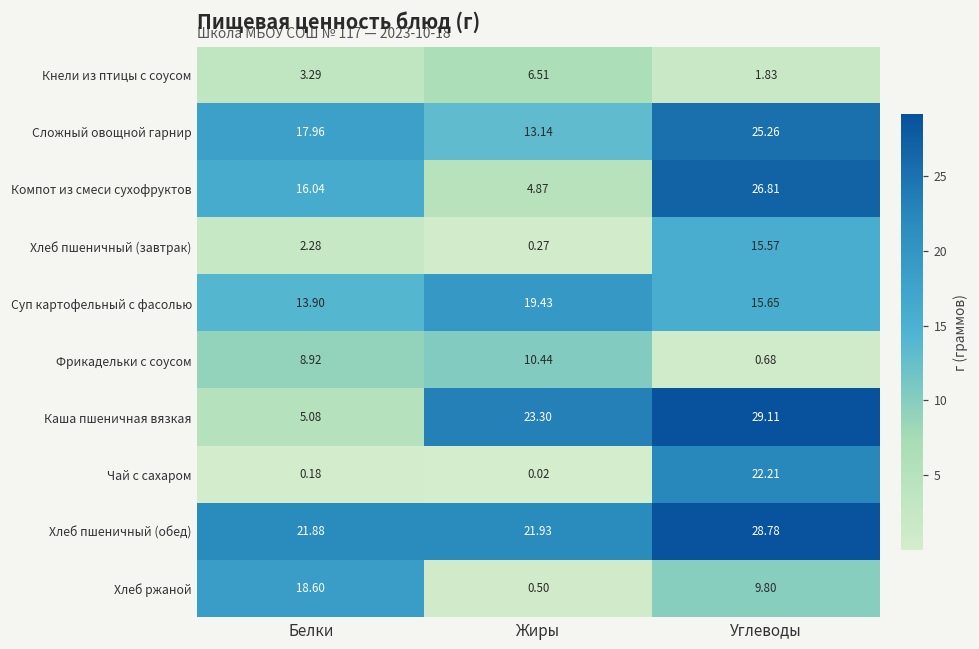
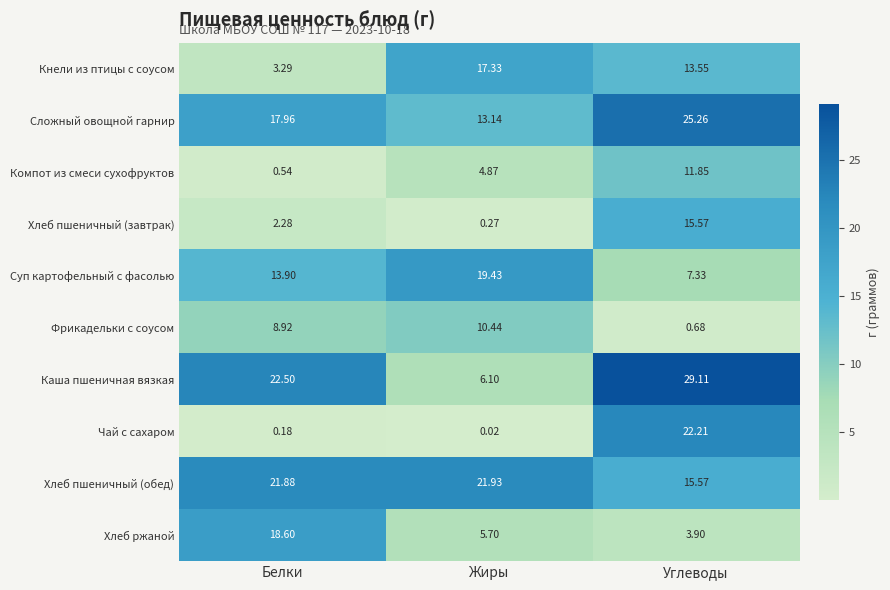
Кнели из птицы с соусом, Жиры: 6.51 -> 17.33
Кнели из птицы с соусом, Углеводы: 1.83 -> 13.55
Компот из смеси сухофруктов, Белки: 16.04 -> 0.54
Компот из смеси сухофруктов, Углеводы: 26.81 -> 11.85
Суп картофельный с фасолью, Углеводы: 15.65 -> 7.33
Каша пшеничная вязкая, Белки: 5.08 -> 22.50
Каша пшеничная вязкая, Жиры: 23.30 -> 6.10
Хлеб пшеничный (обед), Углеводы: 28.78 -> 15.57
Хлеб ржаной, Жиры: 0.50 -> 5.70
Хлеб ржаной, Углеводы: 9.80 -> 3.90
